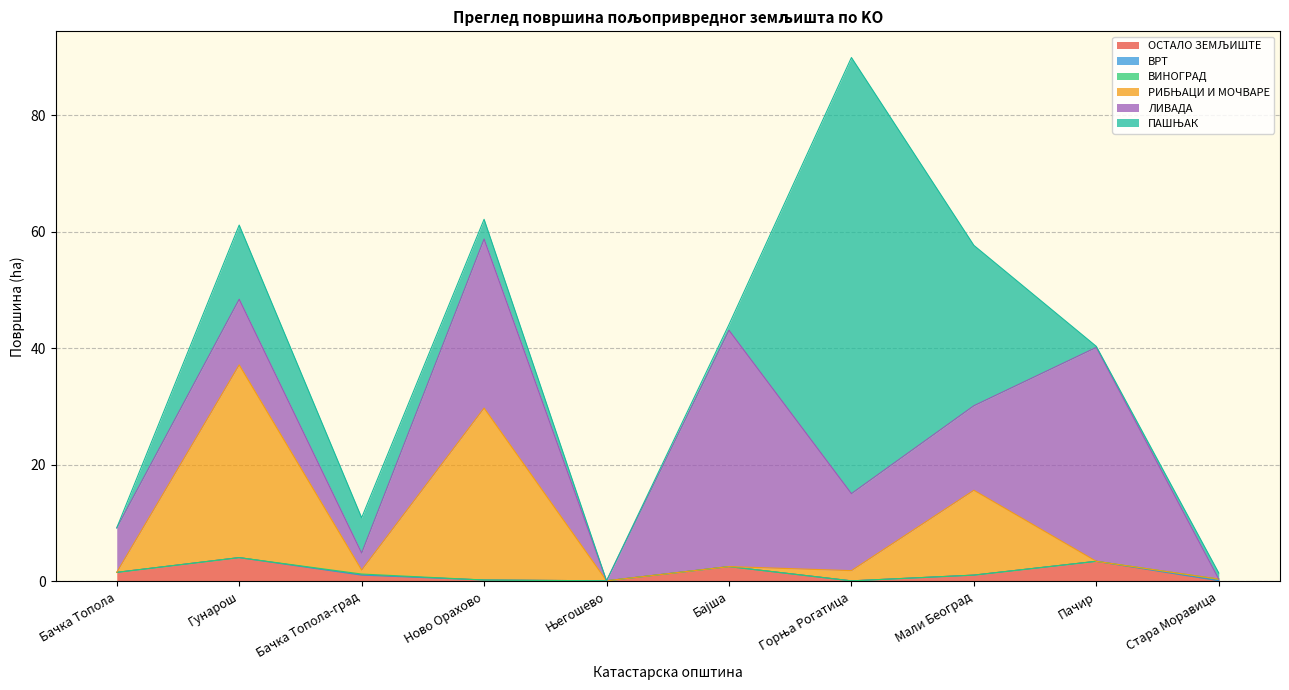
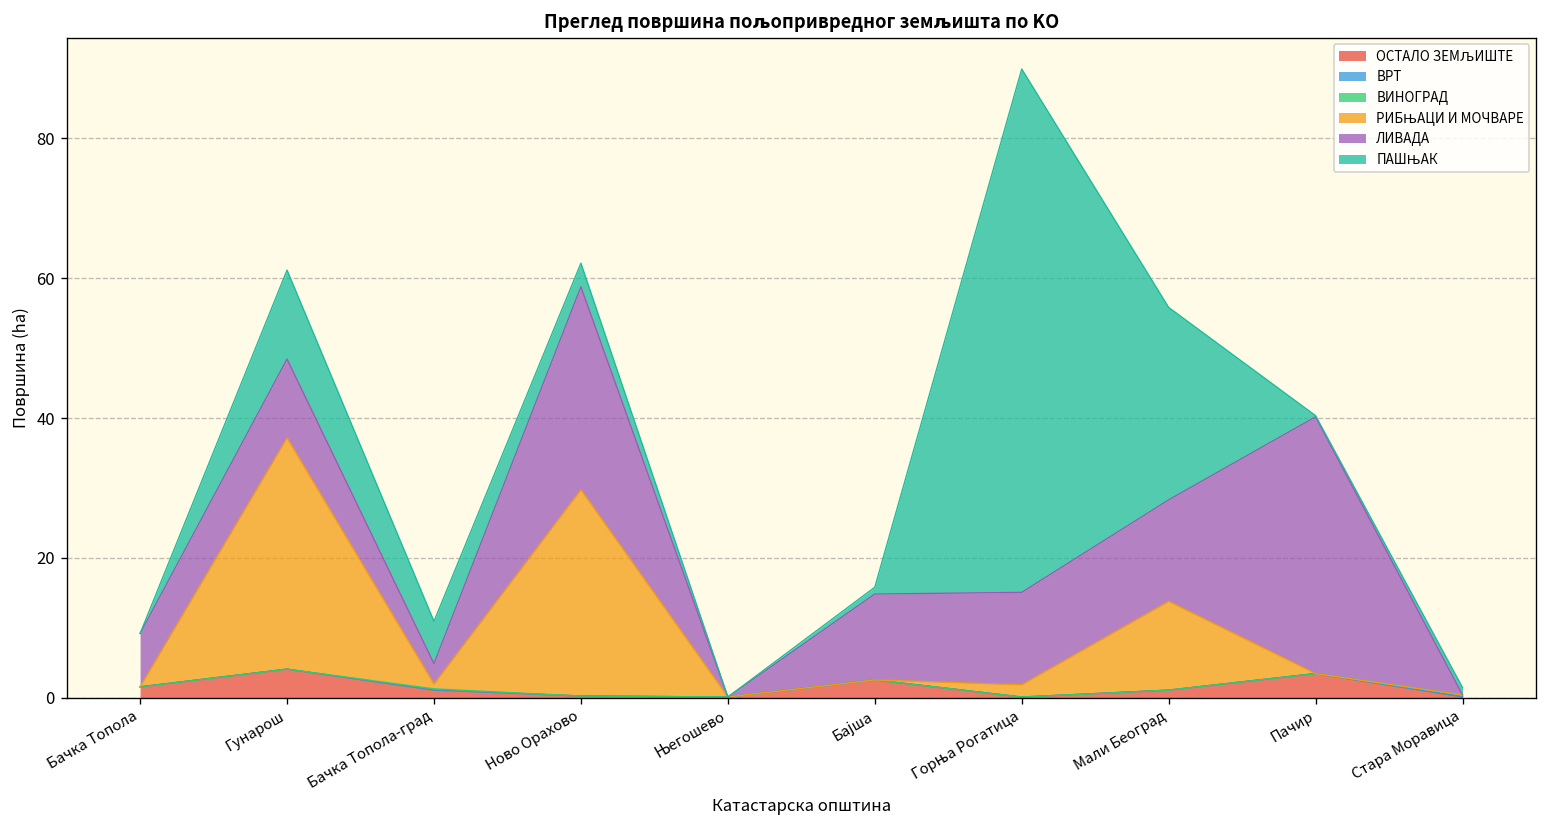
ЛИВАДА, Бајша: 41 -> 12
РИБЊАЦИ И МОЧВАРЕ, Мали Београд: 15 -> 13
